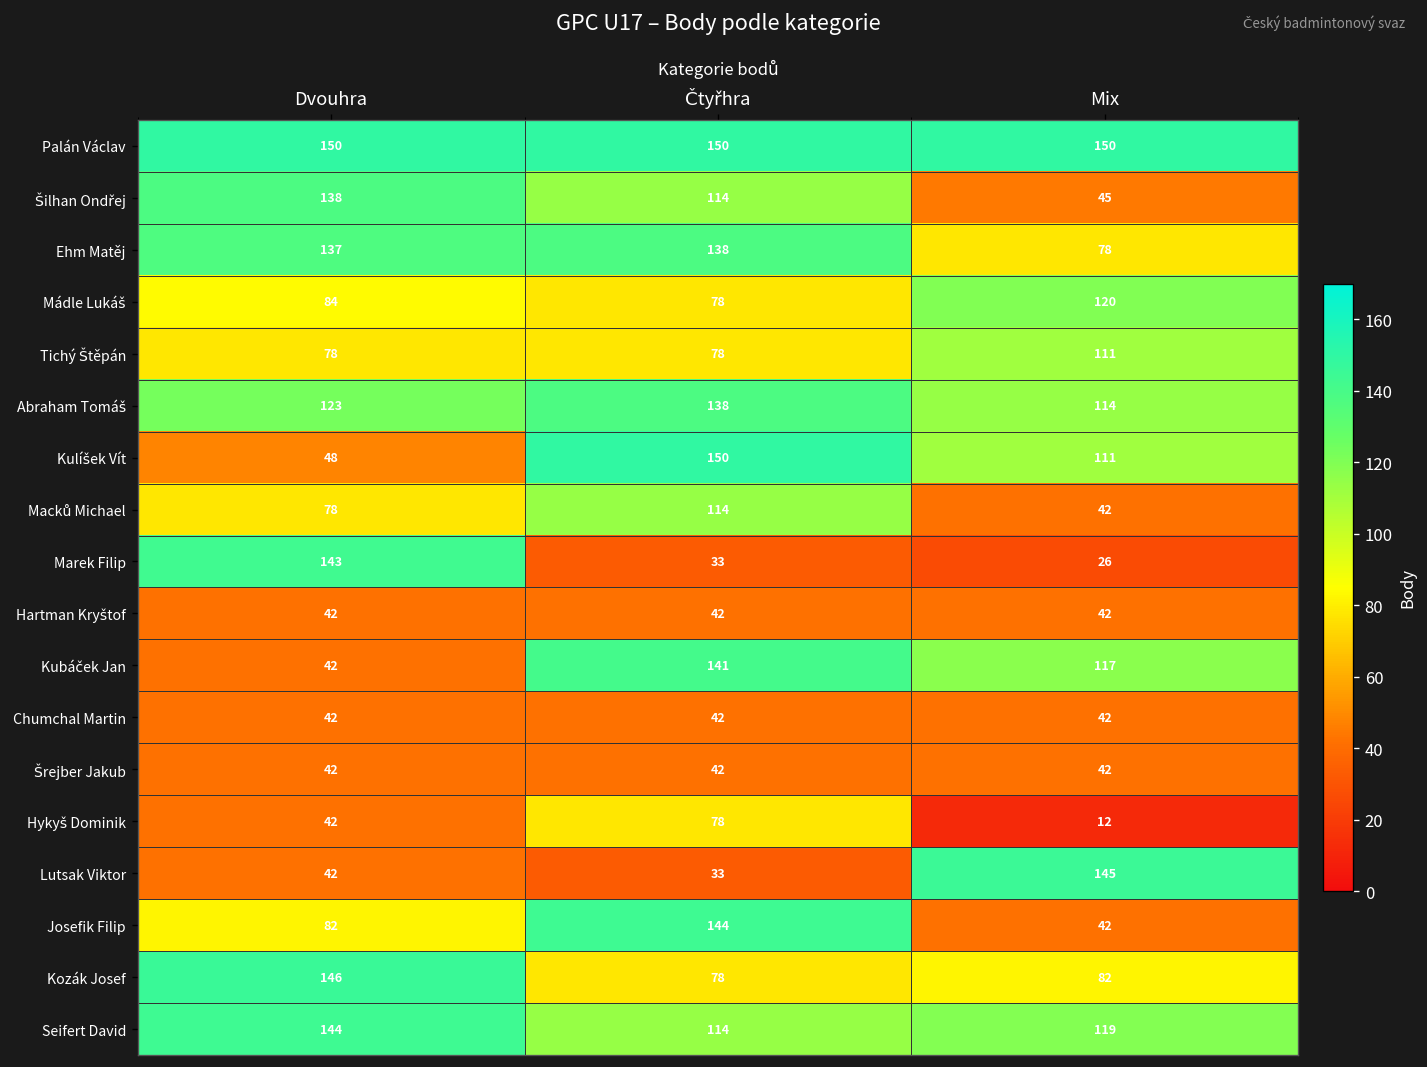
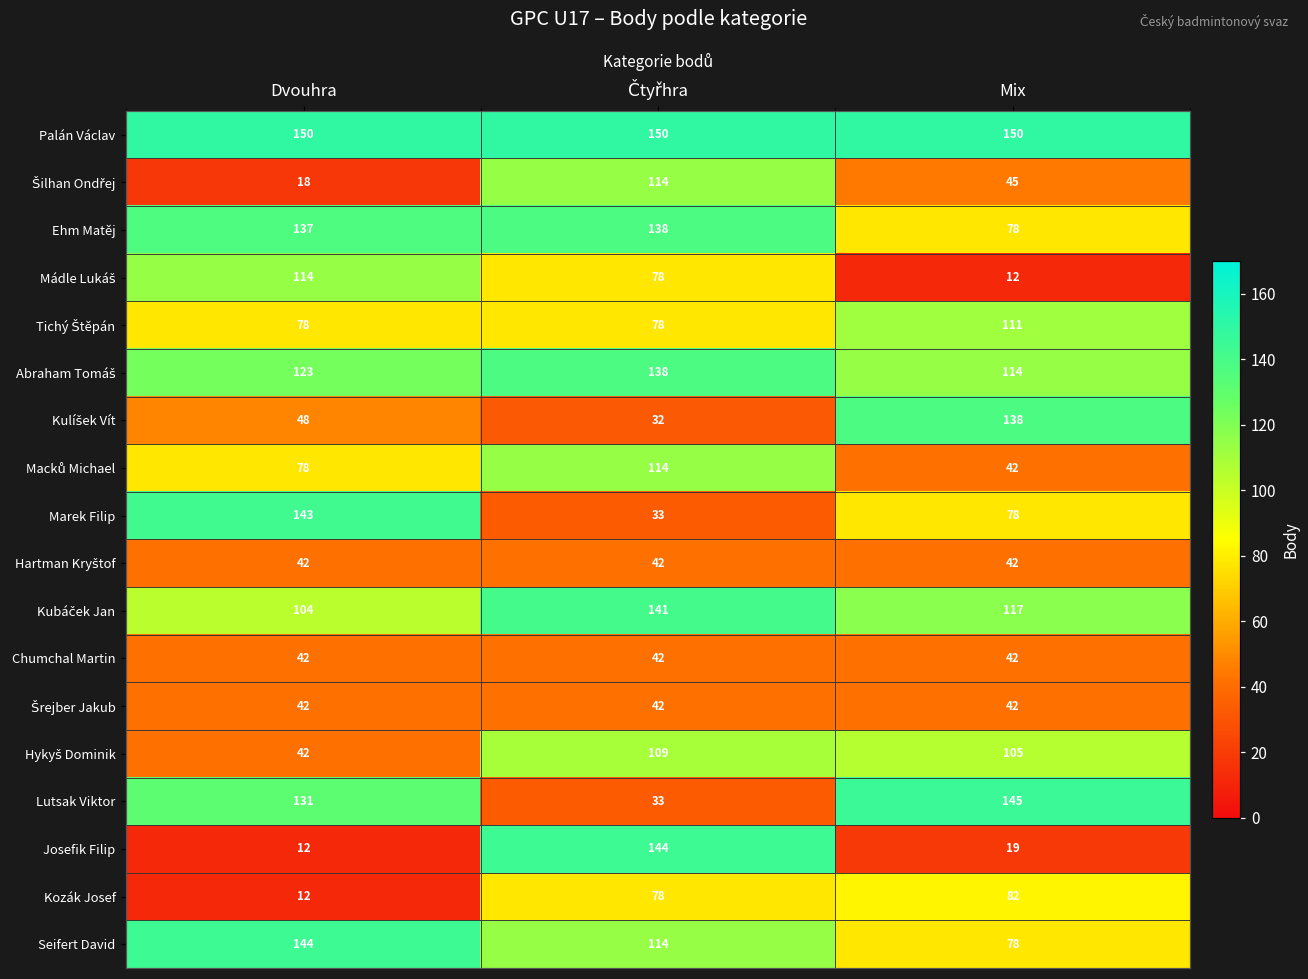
Šilhan Ondřej, Dvouhra: 138 -> 18
Mádle Lukáš, Dvouhra: 84 -> 114
Mádle Lukáš, Mix: 120 -> 12
Kulíšek Vít, Čtyřhra: 150 -> 32
Kulíšek Vít, Mix: 111 -> 138
Marek Filip, Mix: 26 -> 78
Kubáček Jan, Dvouhra: 42 -> 104
Hykyš Dominik, Čtyřhra: 78 -> 109
Hykyš Dominik, Mix: 12 -> 105
Lutsak Viktor, Dvouhra: 42 -> 131
Josefik Filip, Dvouhra: 82 -> 12
Josefik Filip, Mix: 42 -> 19
Kozák Josef, Dvouhra: 146 -> 12
Seifert David, Mix: 119 -> 78
